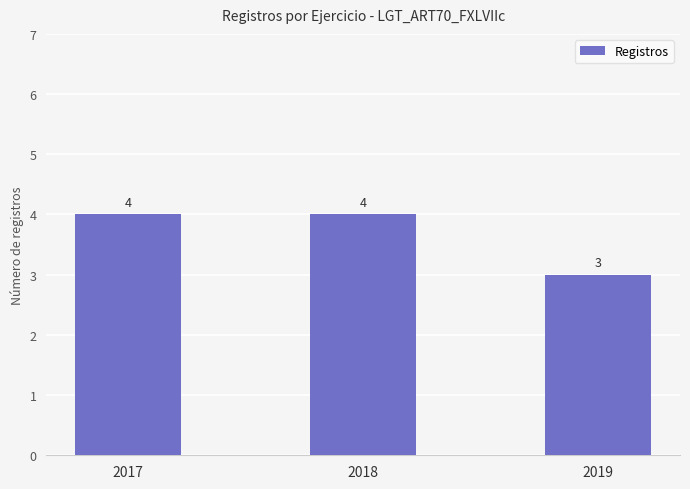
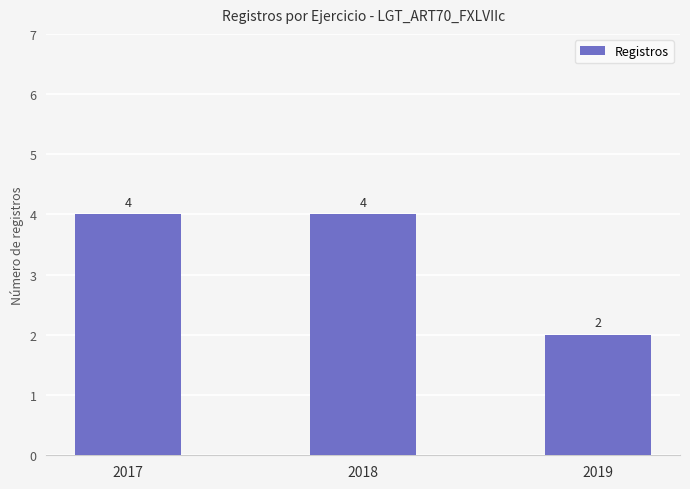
2019: 3 -> 2
